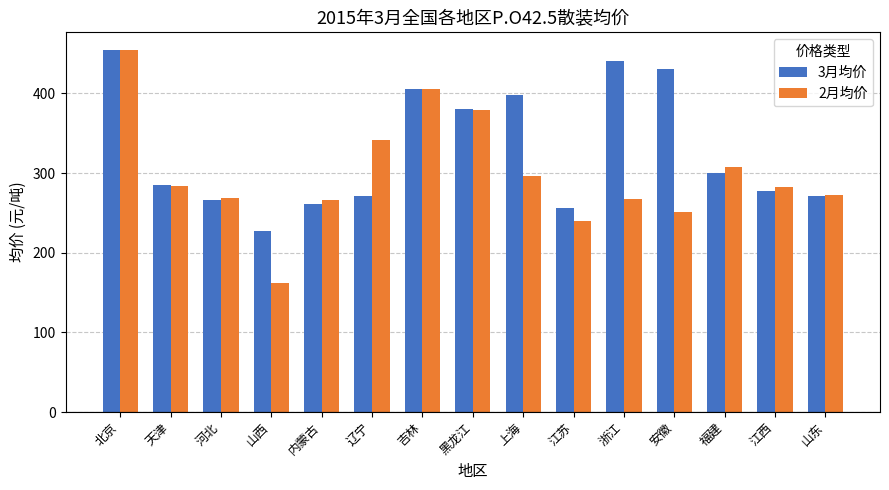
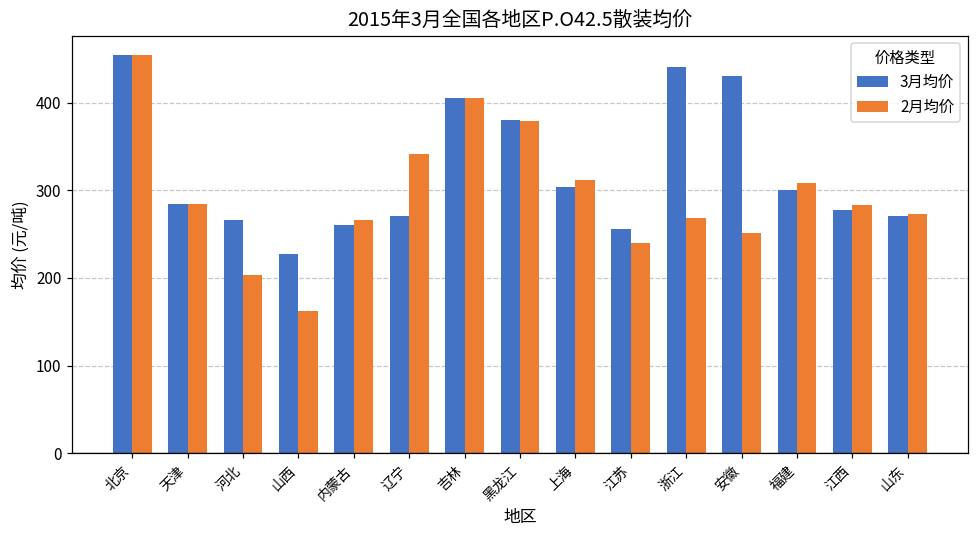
2月均价, 河北: 270 -> 200
3月均价, 上海: 400 -> 300
2月均价, 上海: 300 -> 310
